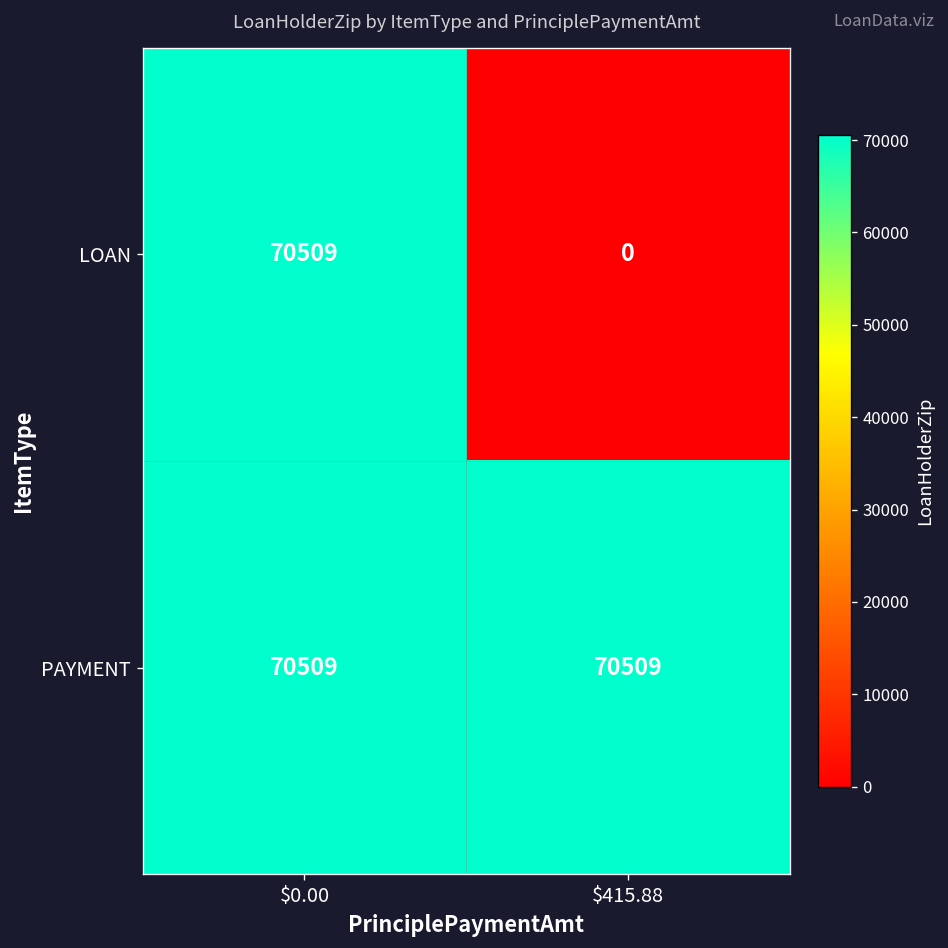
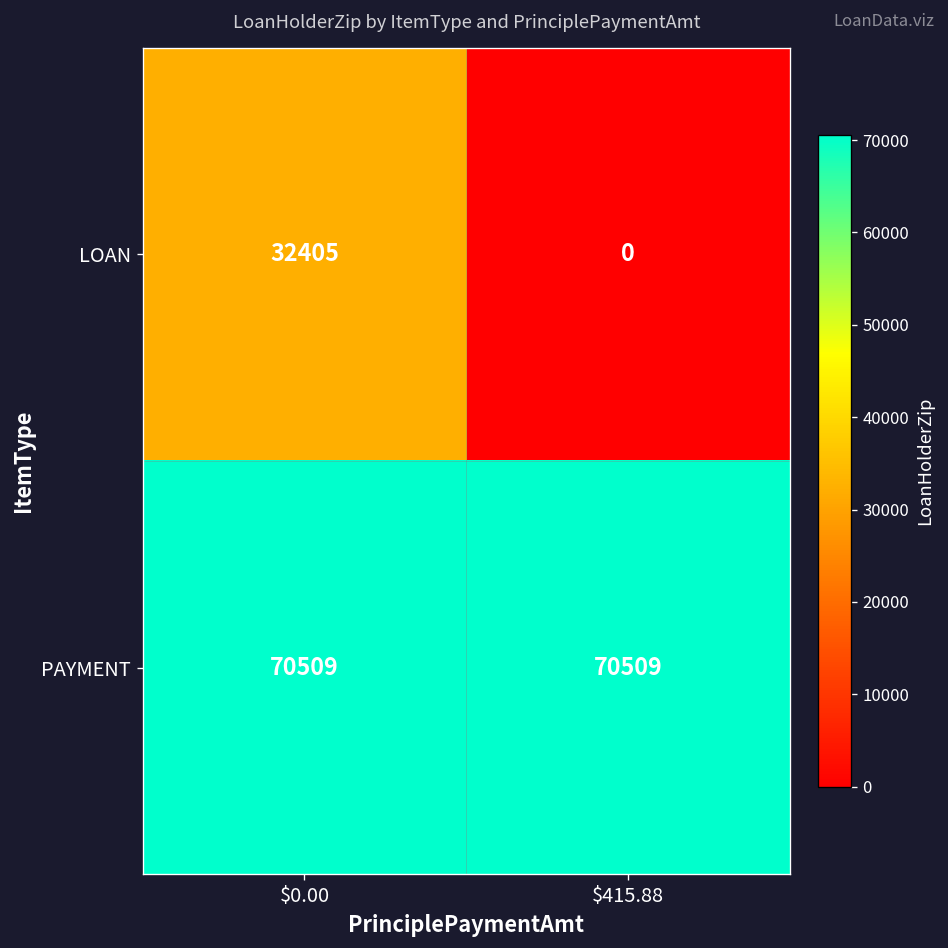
LOAN, $0.00: 70509 -> 32405
